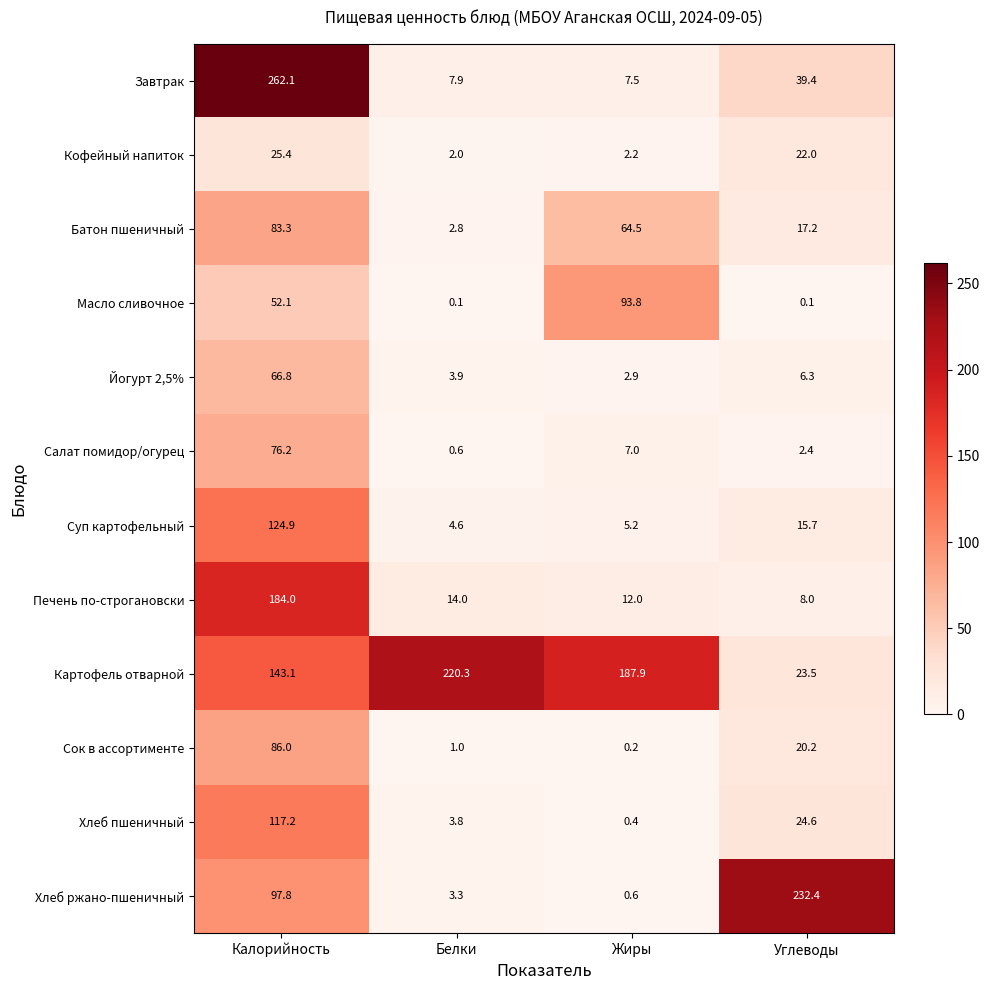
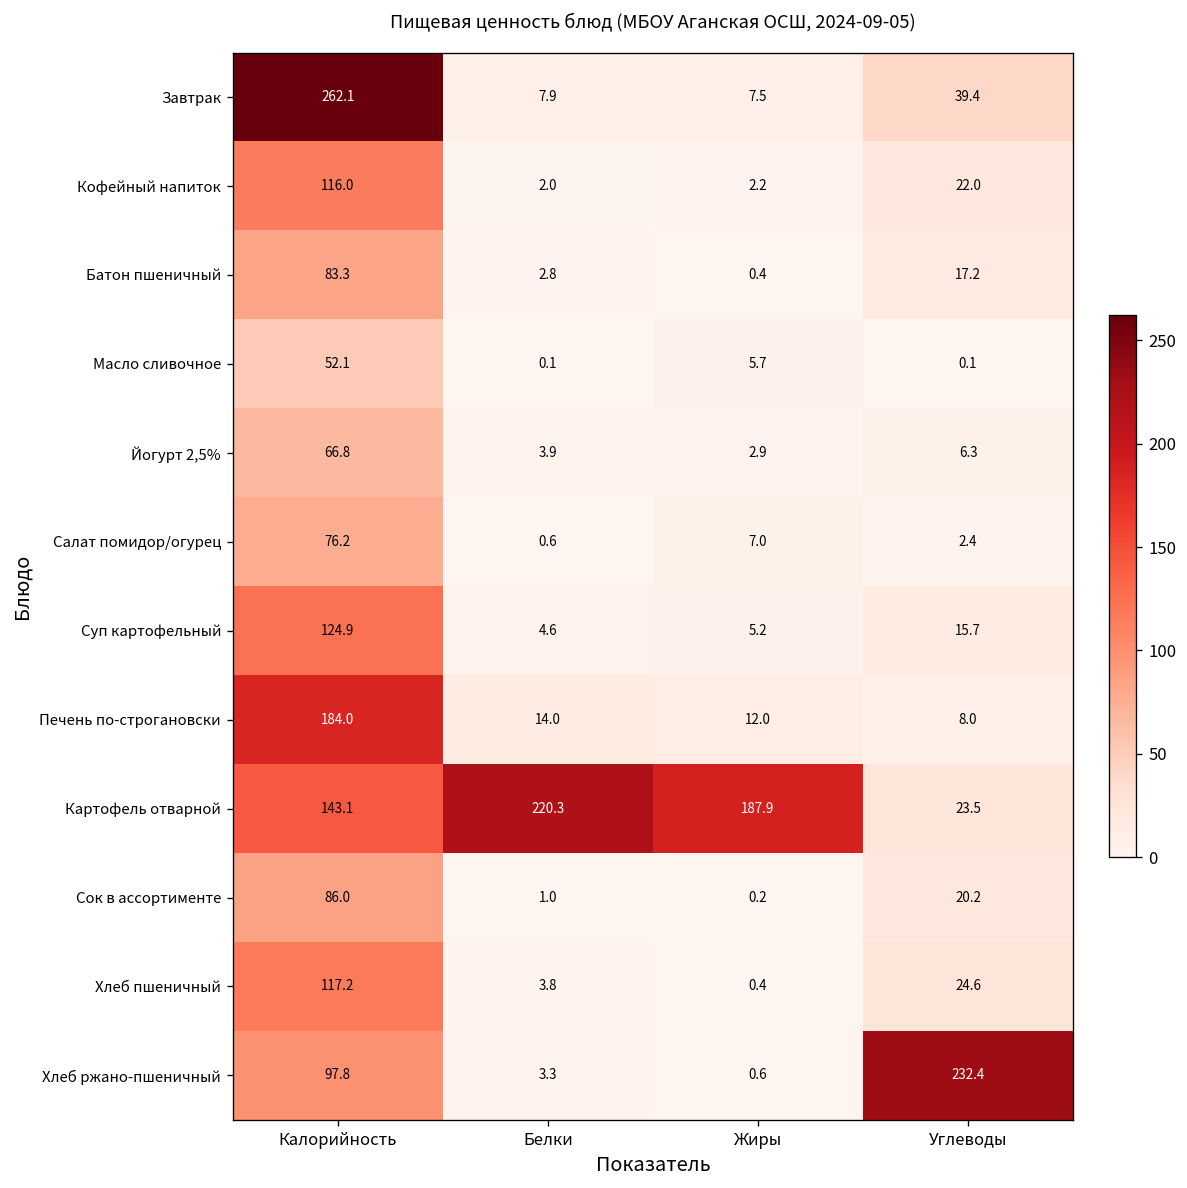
Кофейный напиток, Калорийность: 25.4 -> 116.0
Батон пшеничный, Жиры: 64.5 -> 0.4
Масло сливочное, Жиры: 93.8 -> 5.7
